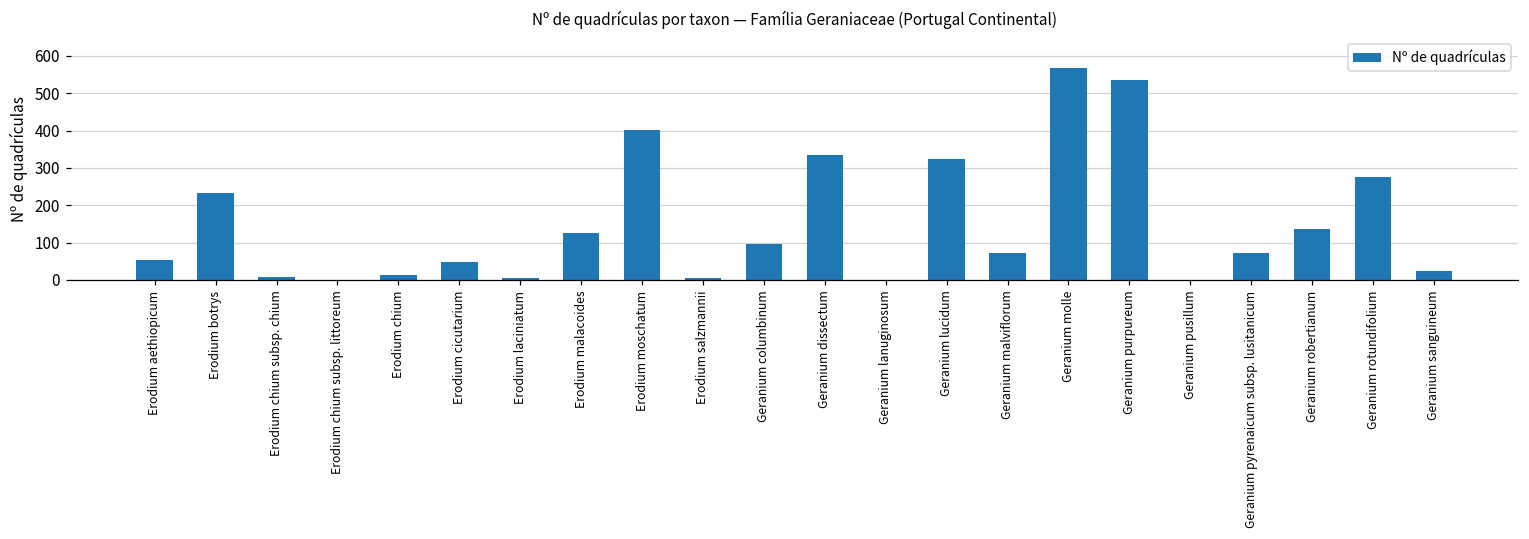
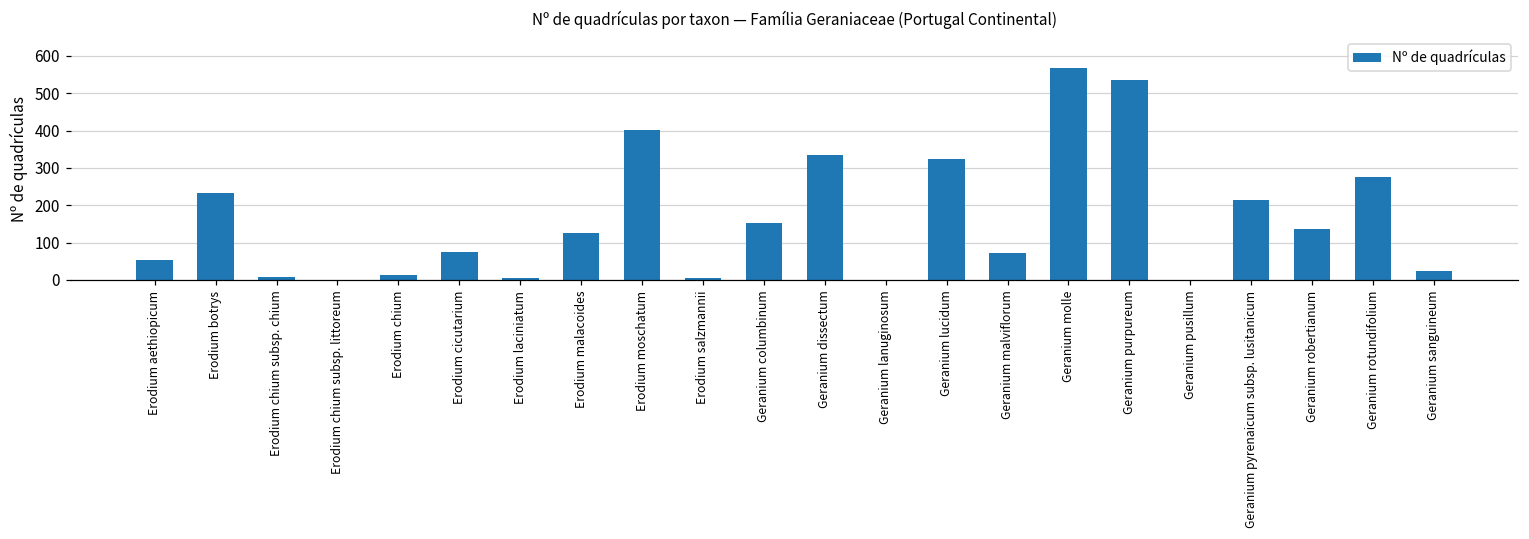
Erodium cicutarium: 50 -> 70
Geranium columbinum: 100 -> 150
Geranium pyrenaicum subsp. lusitanicum: 70 -> 220
